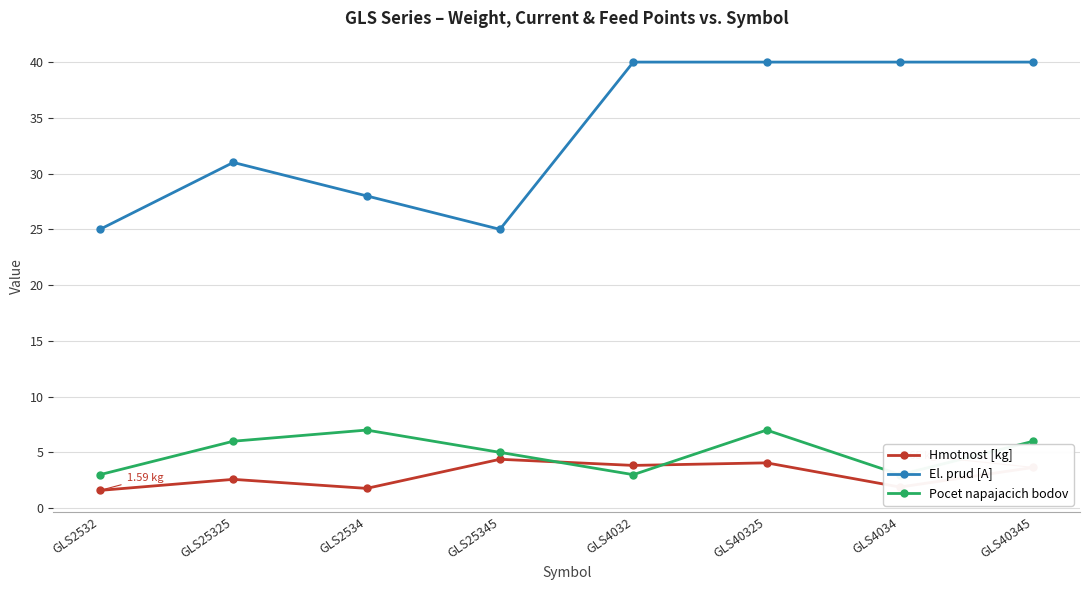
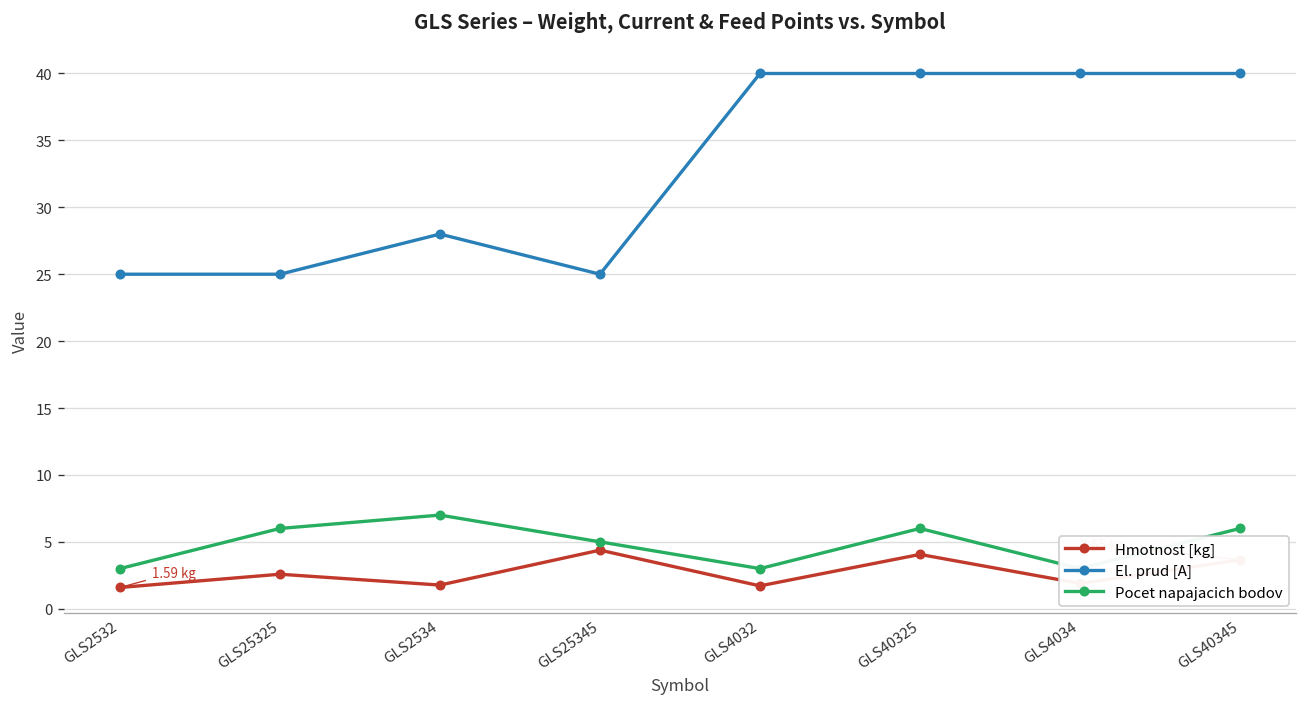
El. prud [A], GLS25325: 31 -> 25
Hmotnost [kg], GLS4032: 3.8 -> 1.7
Pocet napajacich bodov, GLS40325: 7 -> 6
